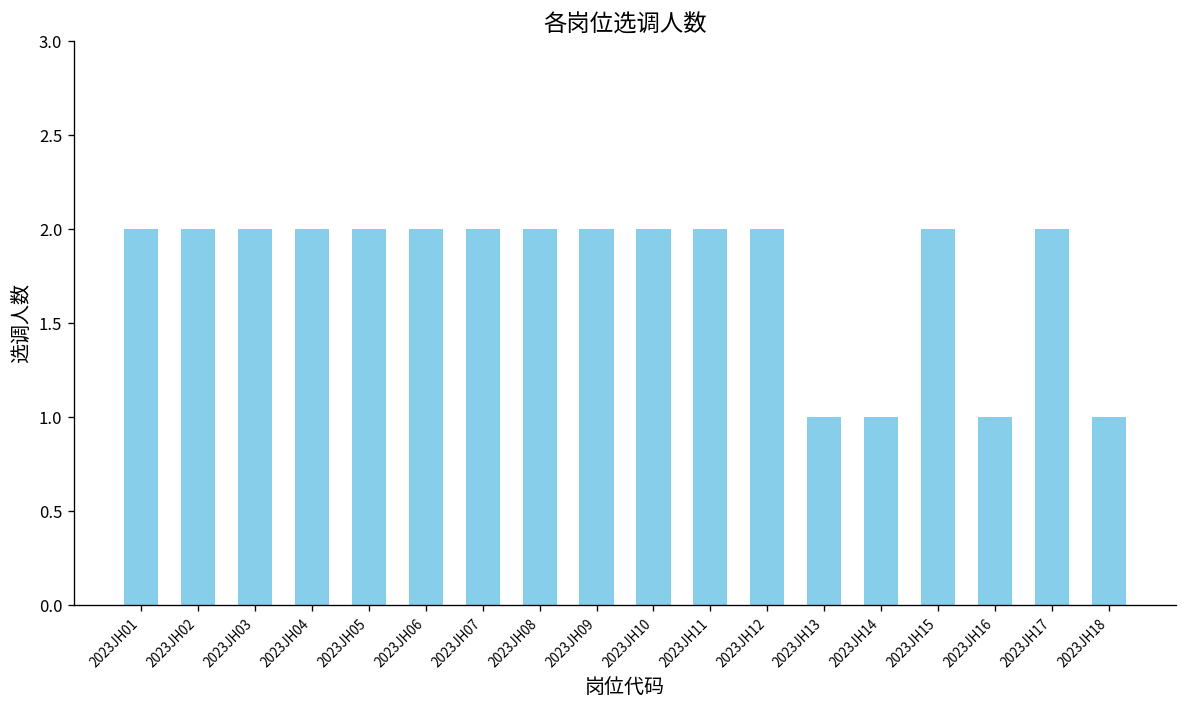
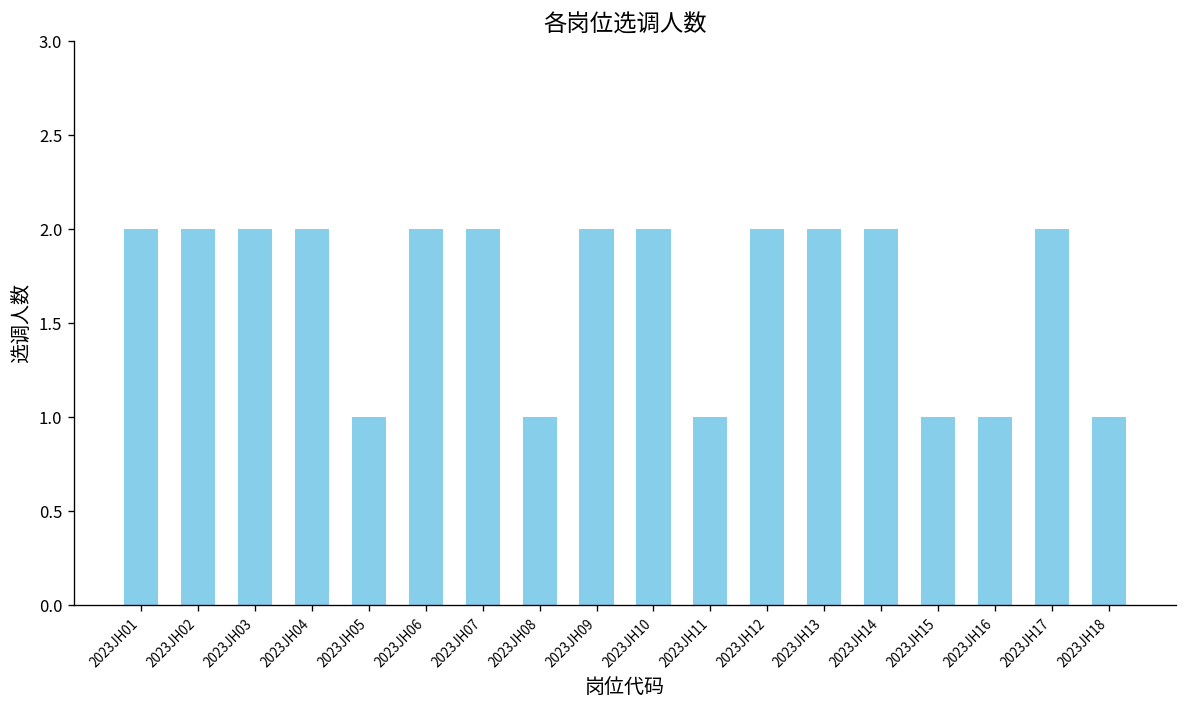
2023JH05: 2 -> 1
2023JH08: 2 -> 1
2023JH11: 2 -> 1
2023JH13: 1 -> 2
2023JH14: 1 -> 2
2023JH15: 2 -> 1
